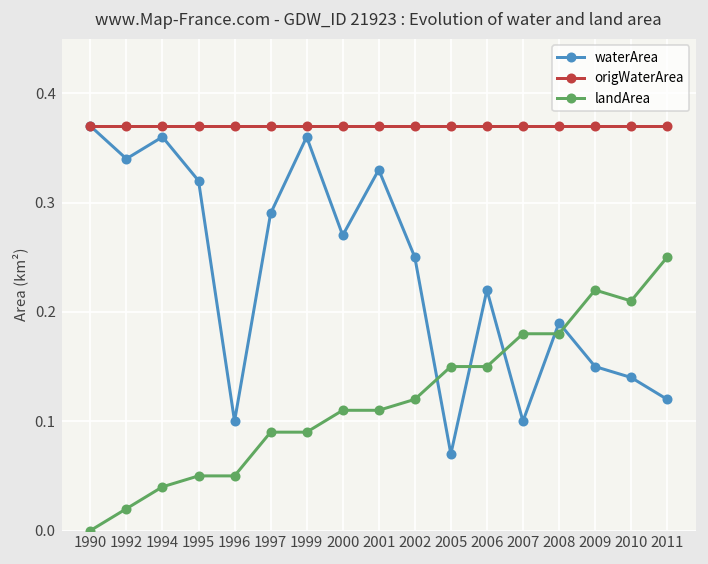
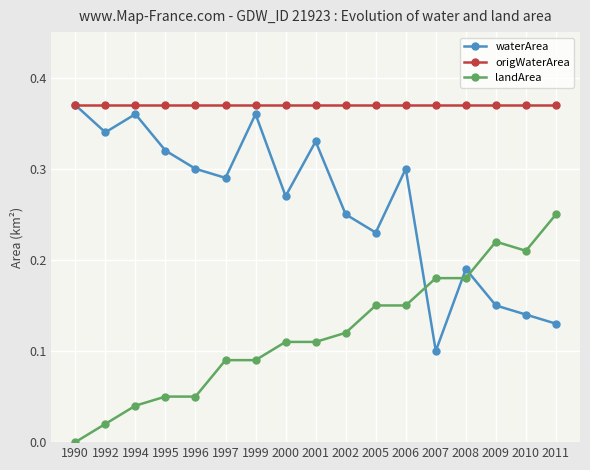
waterArea, 1996: 0.1 -> 0.3
waterArea, 2005: 0.07 -> 0.23
waterArea, 2006: 0.22 -> 0.30
waterArea, 2011: 0.12 -> 0.13
